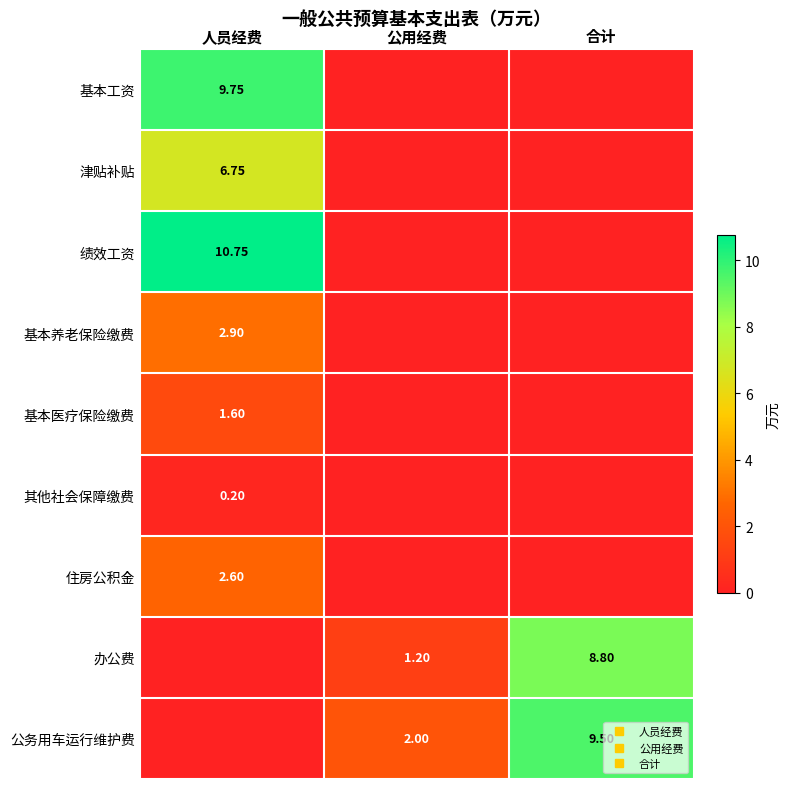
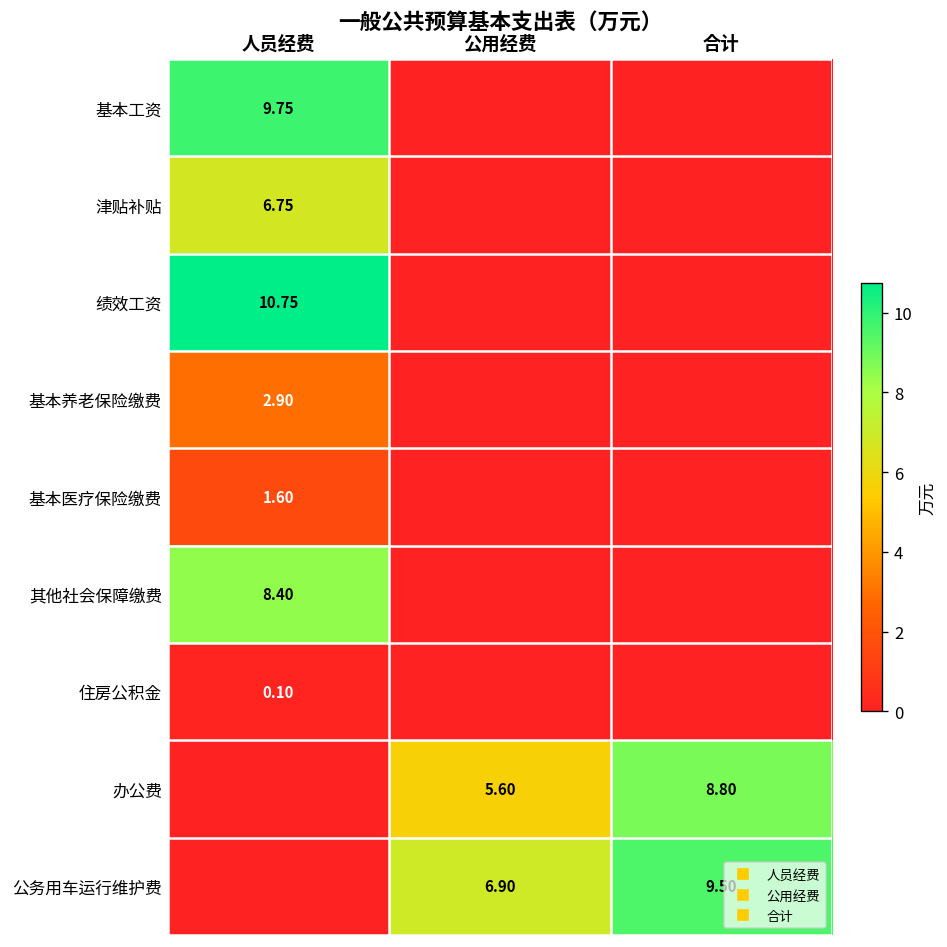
其他社会保障缴费, 人员经费: 0.20 -> 8.40
住房公积金, 人员经费: 2.60 -> 0.10
办公费, 公用经费: 1.20 -> 5.60
公务用车运行维护费, 公用经费: 2.00 -> 6.90
